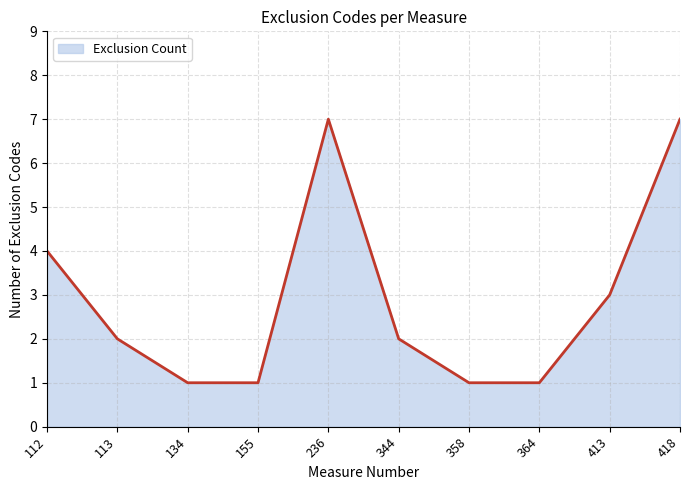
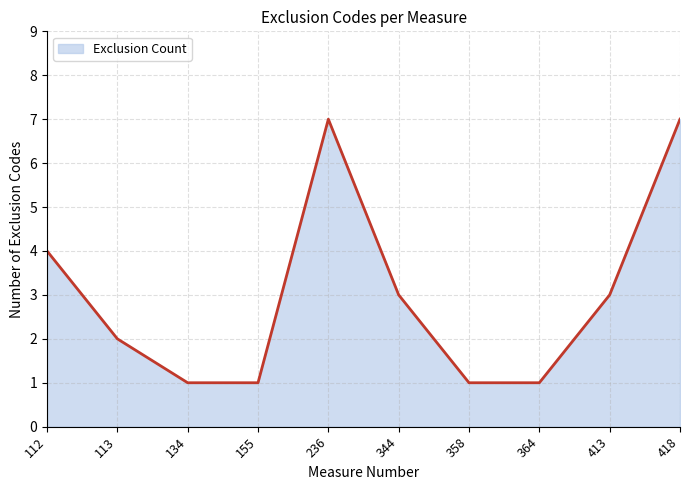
344: 2 -> 3
